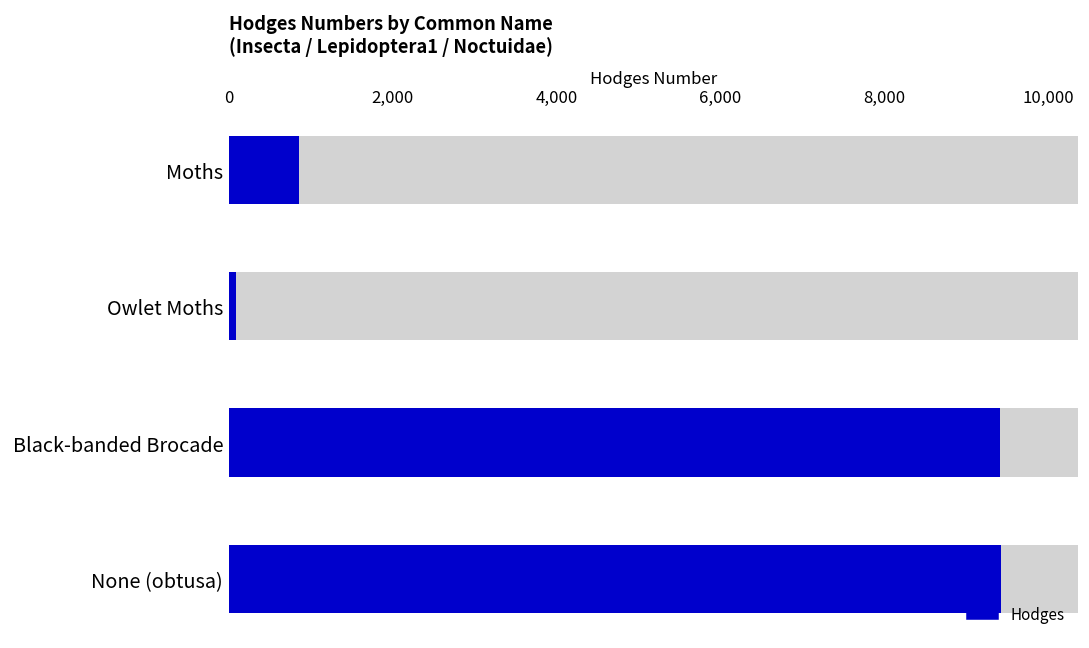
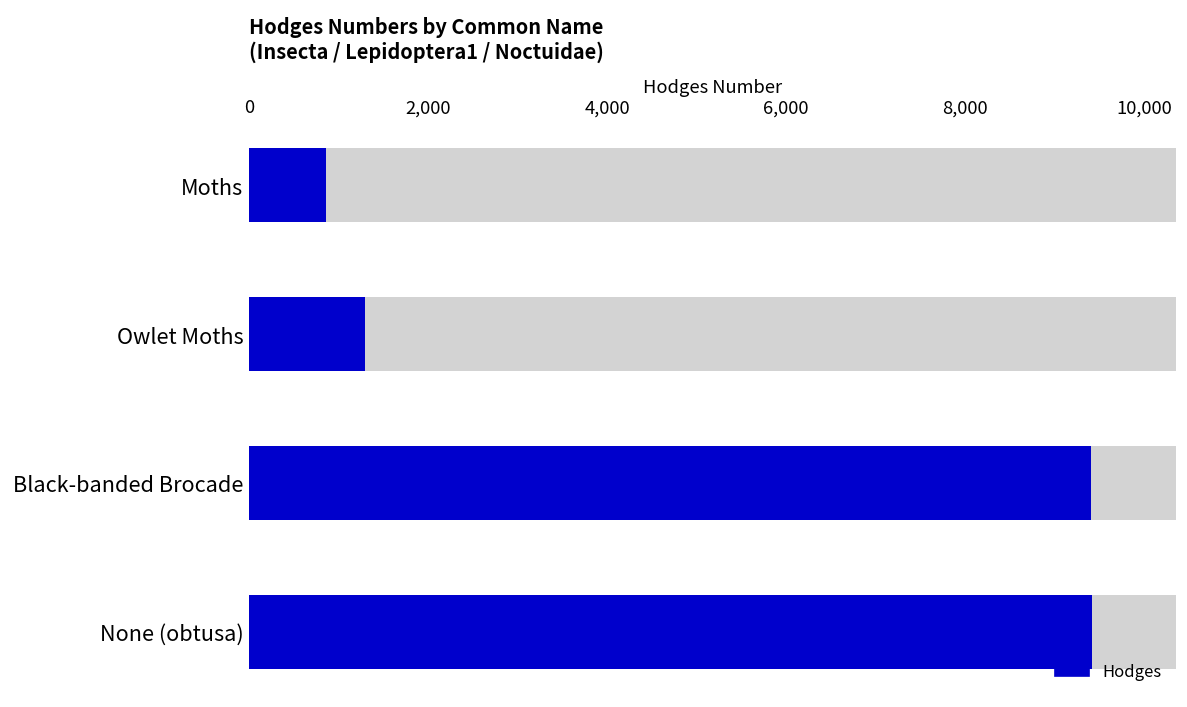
Hodges, Owlet Moths: 100 -> 1,300
